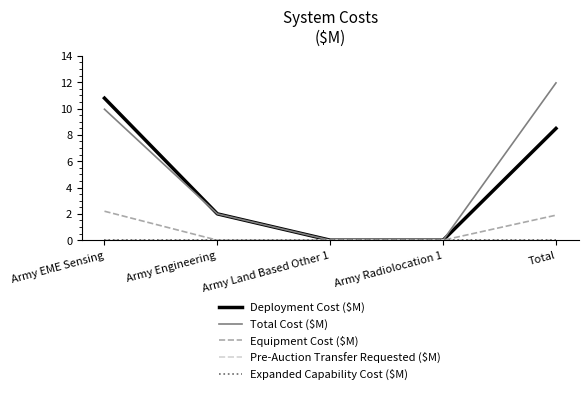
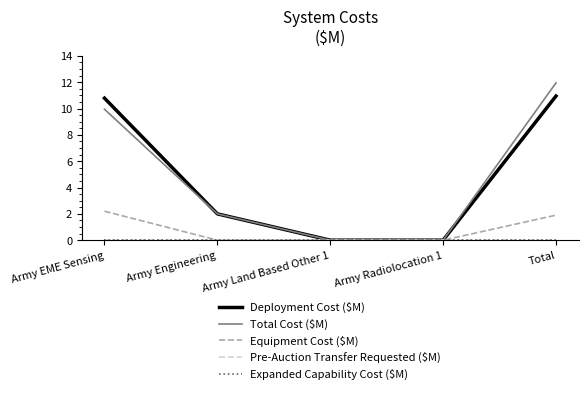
Deployment Cost ($M), Total: 8.5 -> 11.0
